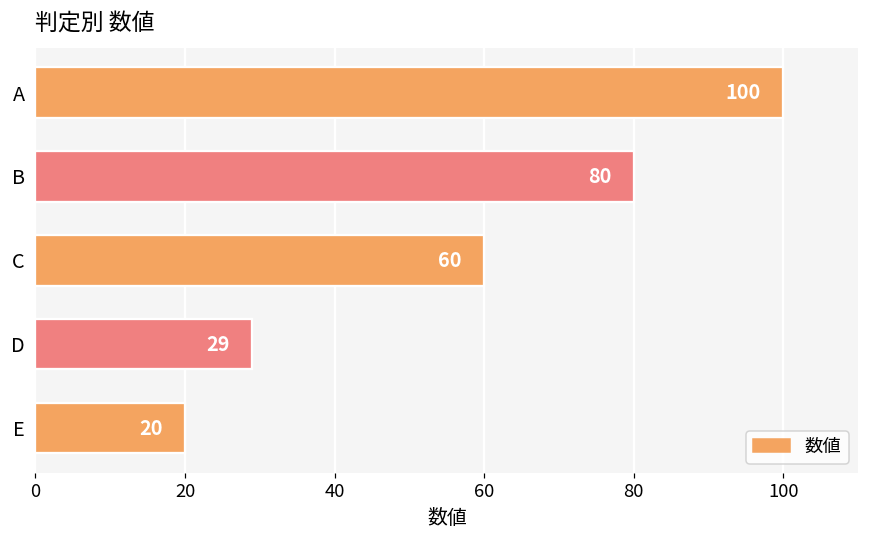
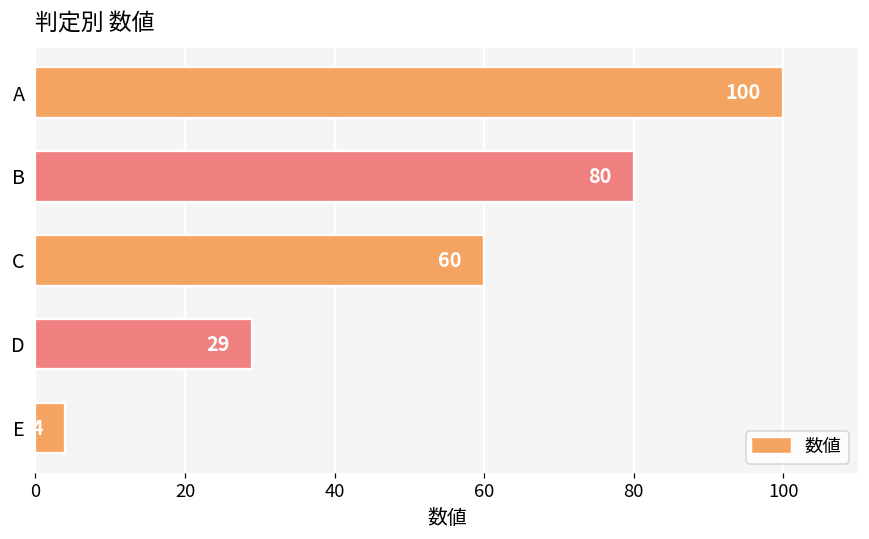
E: 20 -> 4
